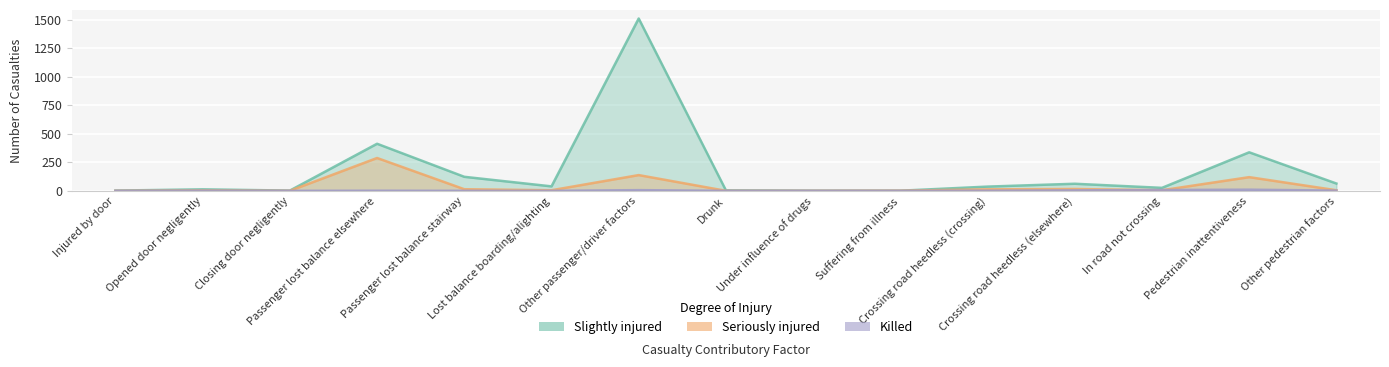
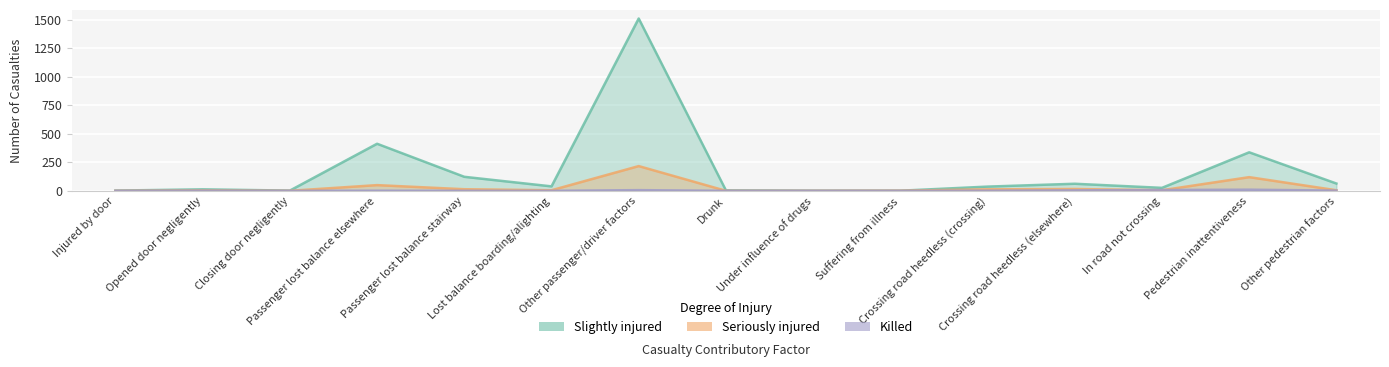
Seriously injured, Passenger lost balance elsewhere: 290 -> 50
Seriously injured, Other passenger/driver factors: 140 -> 220
